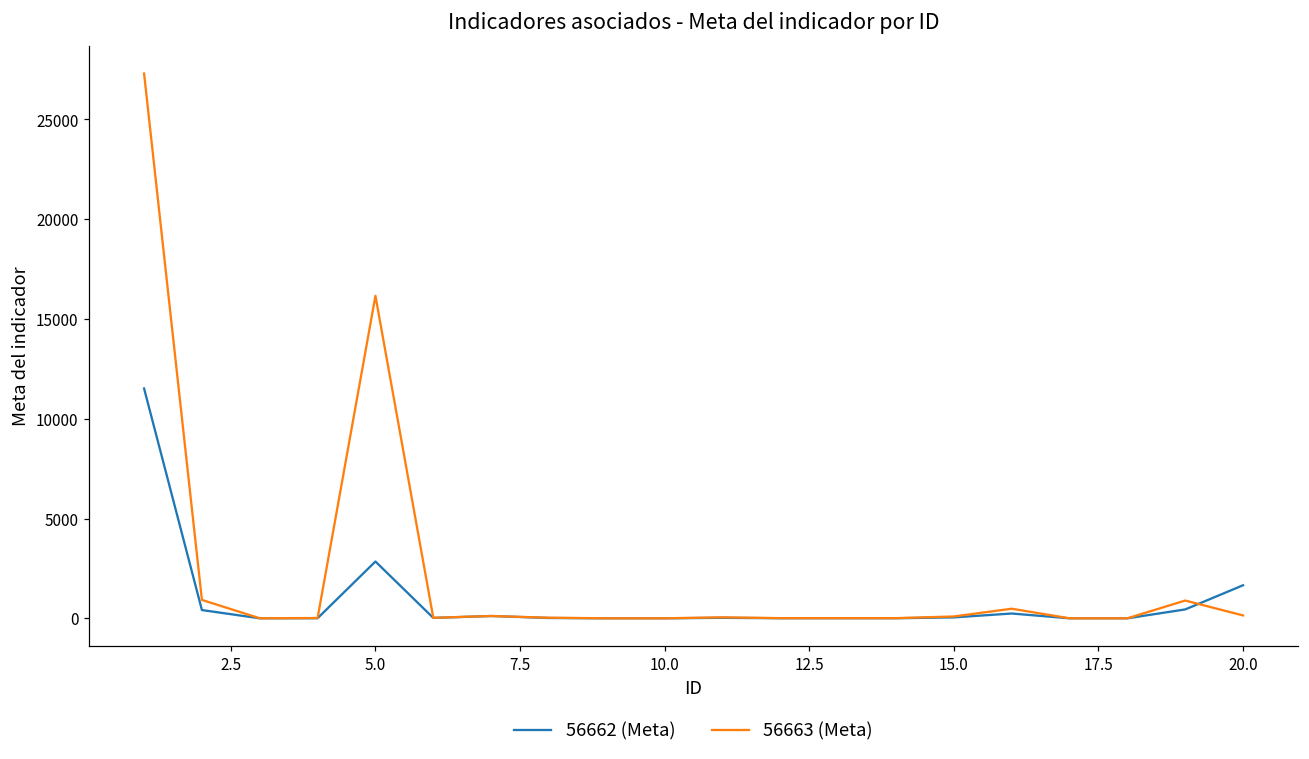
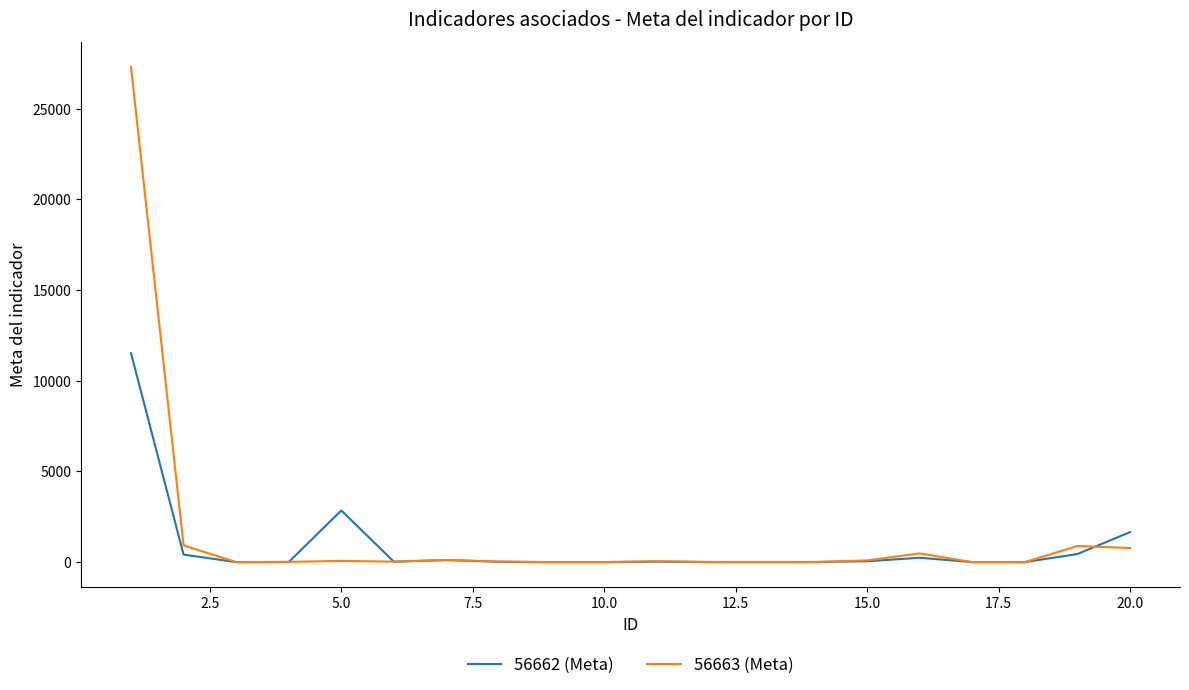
56663 (Meta), 5.0: 16200 -> 100
56663 (Meta), 20.0: 100 -> 800
